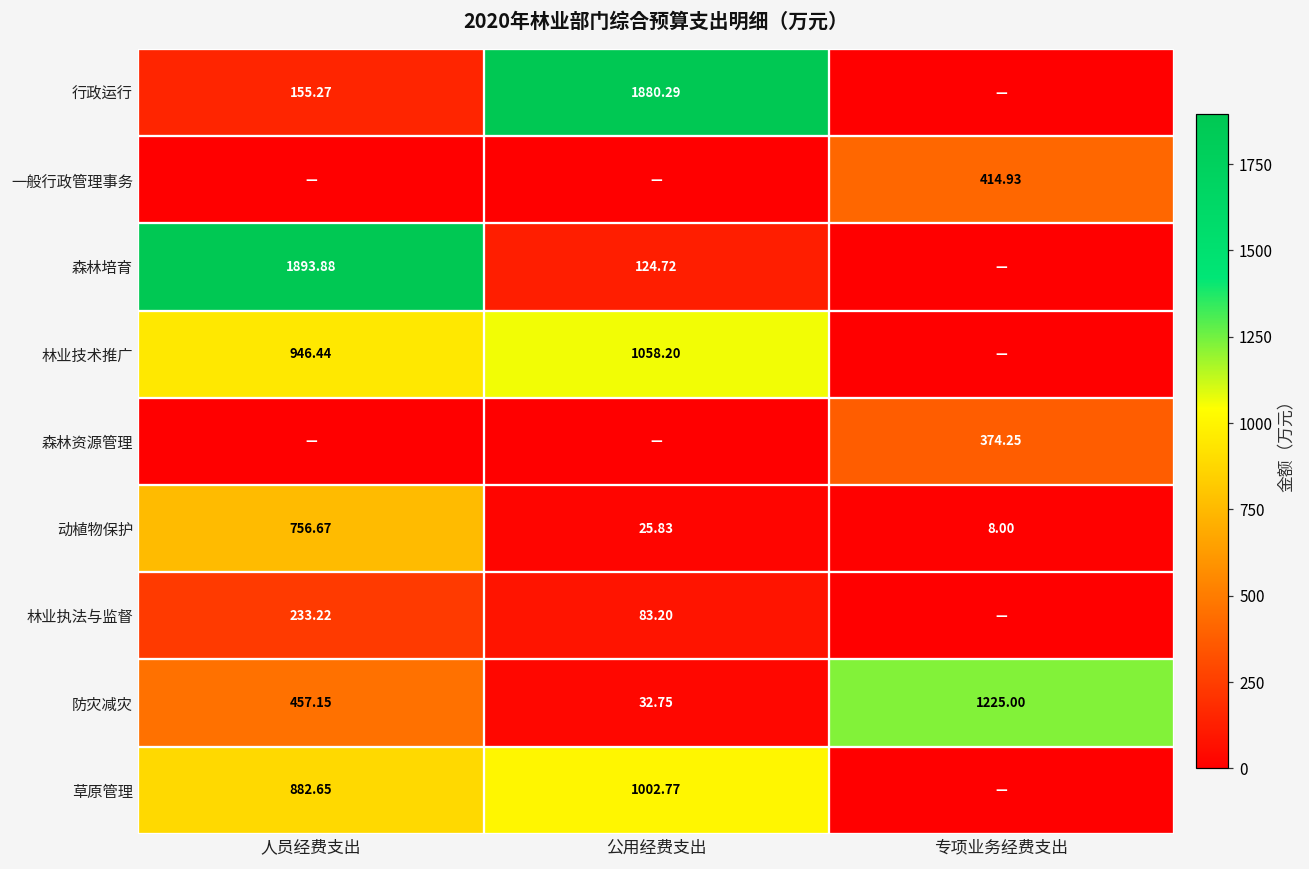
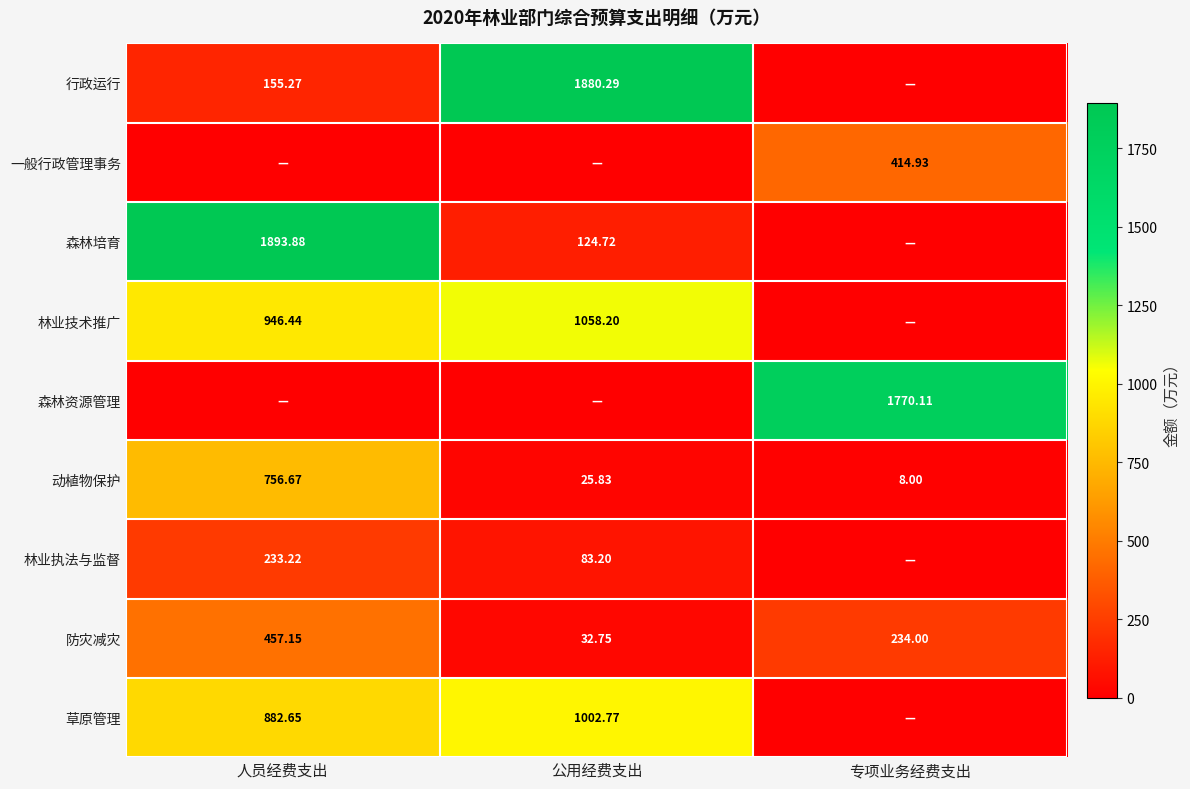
森林资源管理, 专项业务经费支出: 374.25 -> 1770.11
防灾减灾, 专项业务经费支出: 1225.00 -> 234.00
